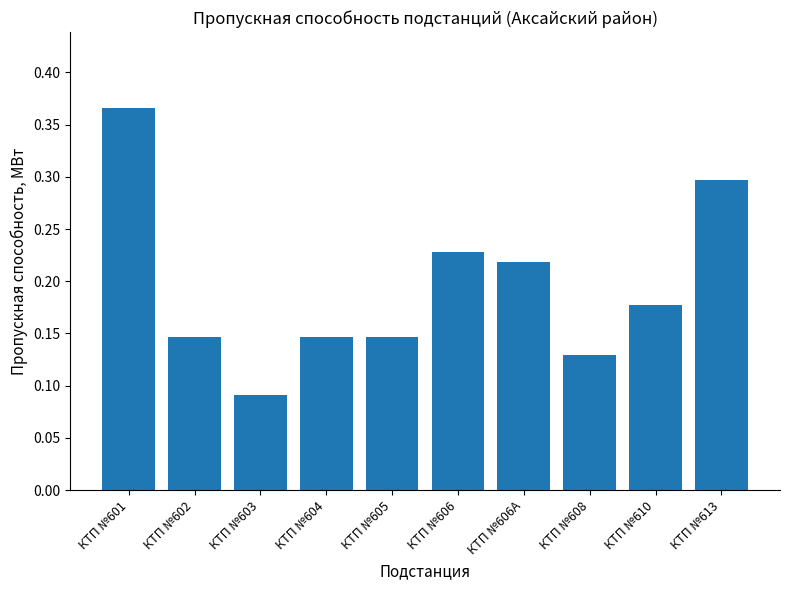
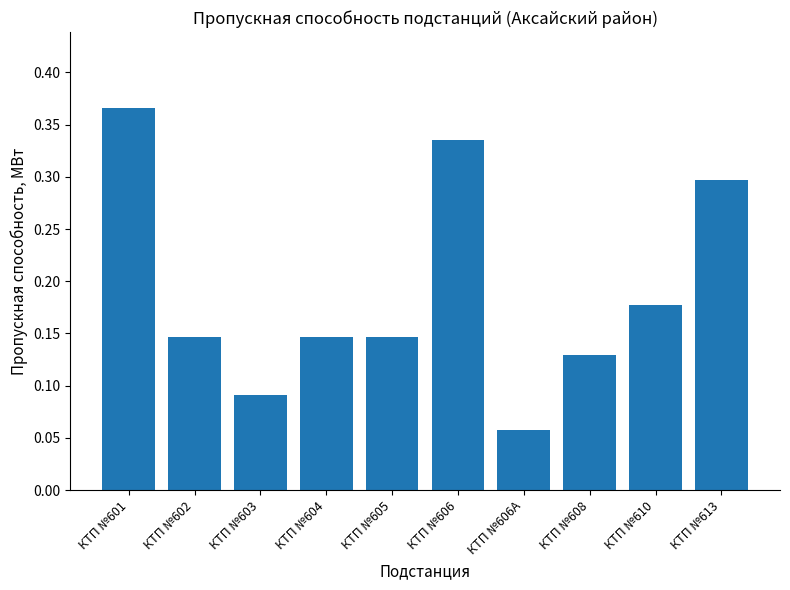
КТП №606: 0.228 -> 0.335
КТП №606А: 0.218 -> 0.058
